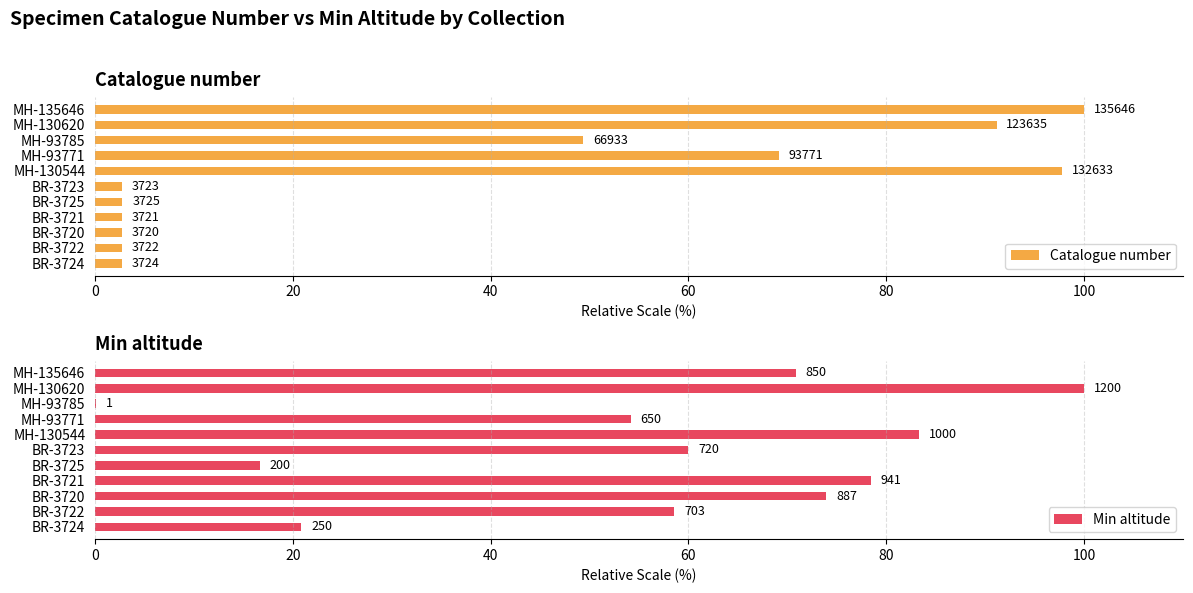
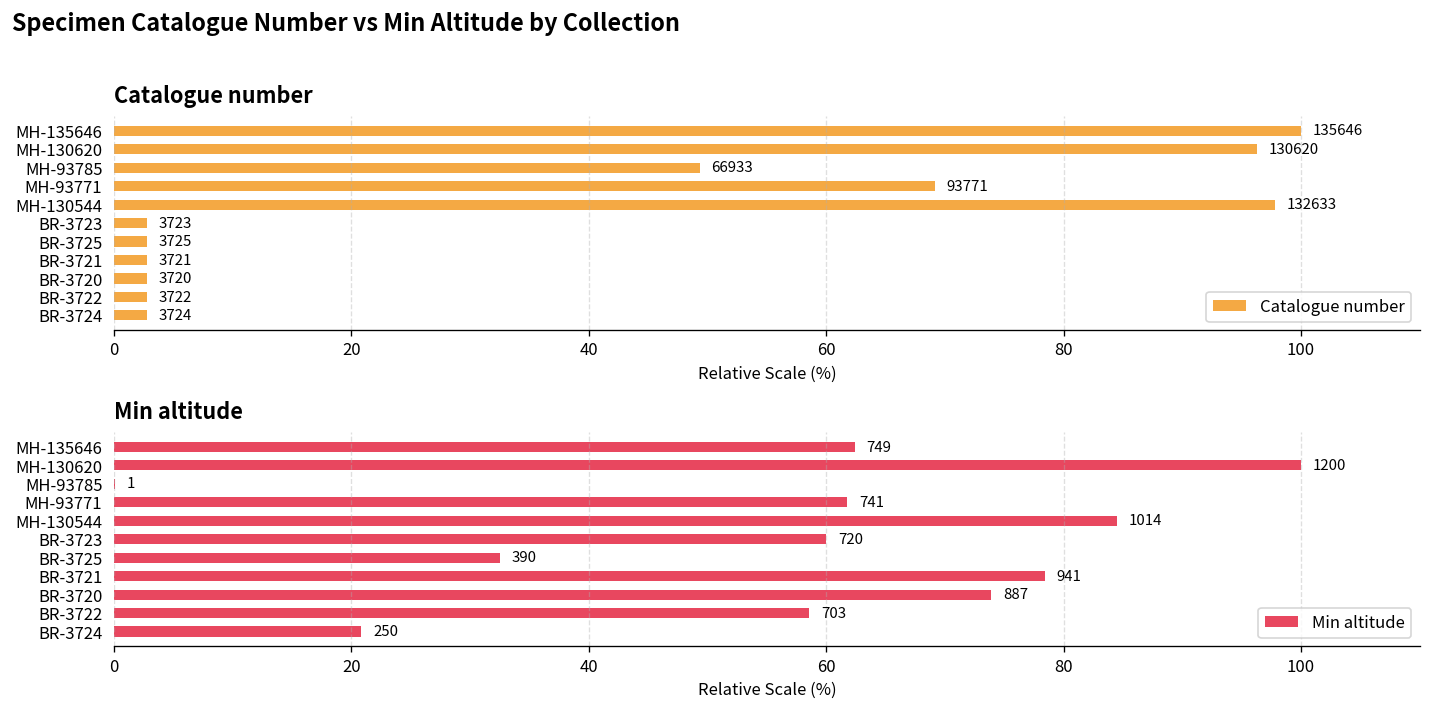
Catalogue number, MH-130620: 123635 -> 130620
Min altitude, MH-135646: 850 -> 749
Min altitude, MH-93771: 650 -> 741
Min altitude, MH-130544: 1000 -> 1014
Min altitude, BR-3725: 200 -> 390
